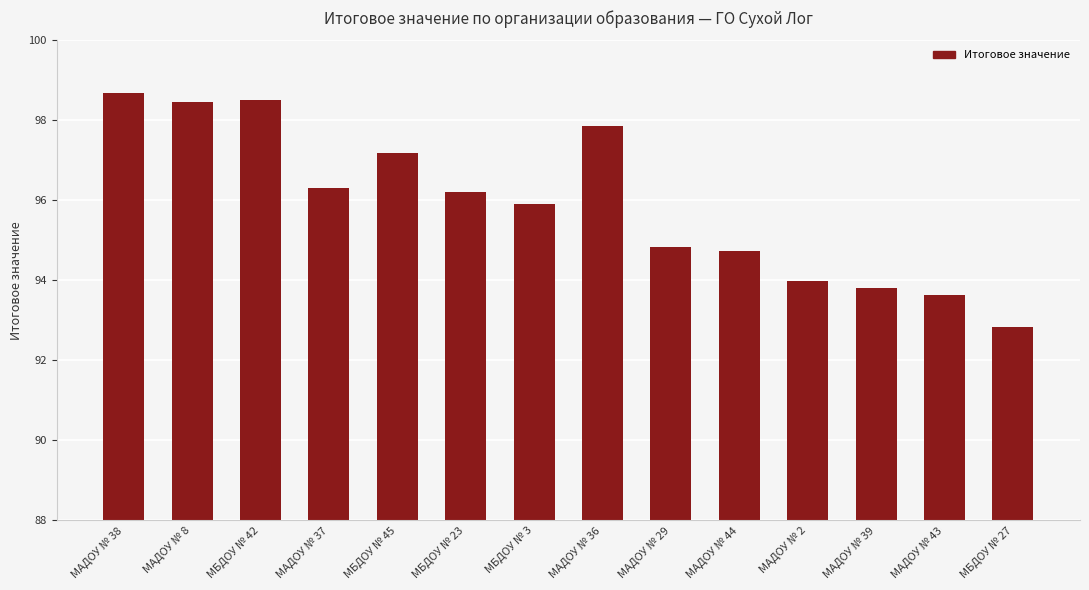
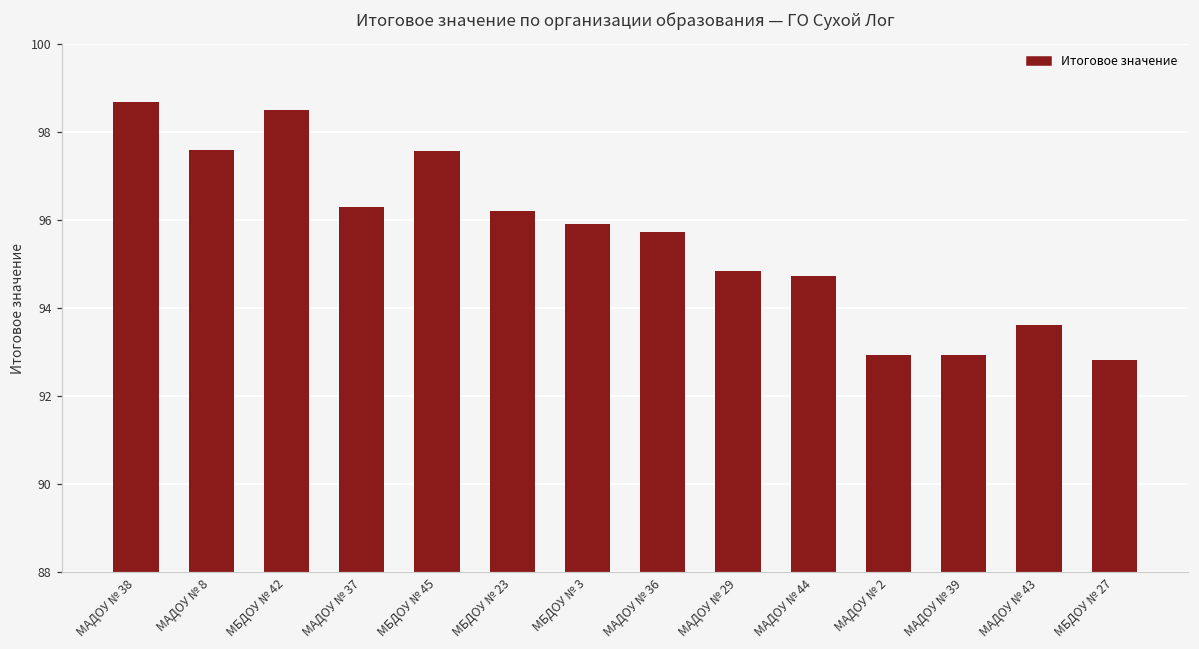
МАДОУ № 8: 98.5 -> 97.6
МБДОУ № 45: 97.2 -> 97.6
МАДОУ № 36: 97.9 -> 95.7
МАДОУ № 2: 94.0 -> 92.9
МАДОУ № 39: 93.8 -> 92.9
